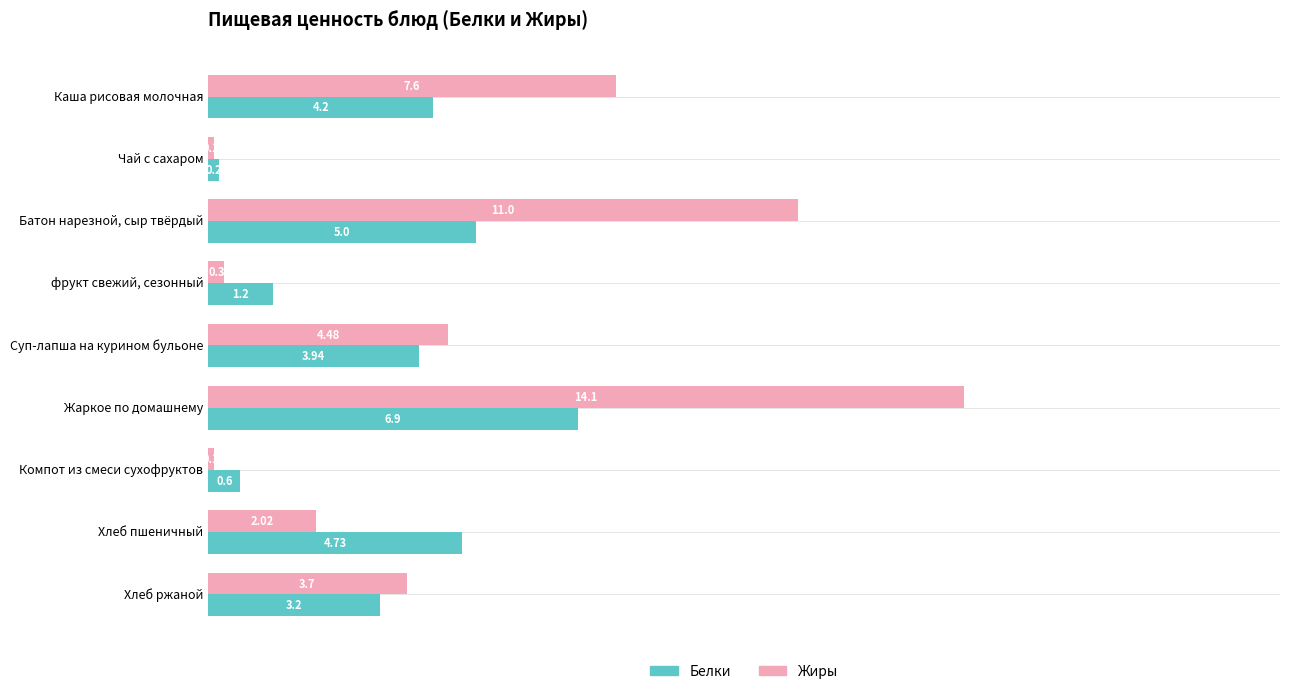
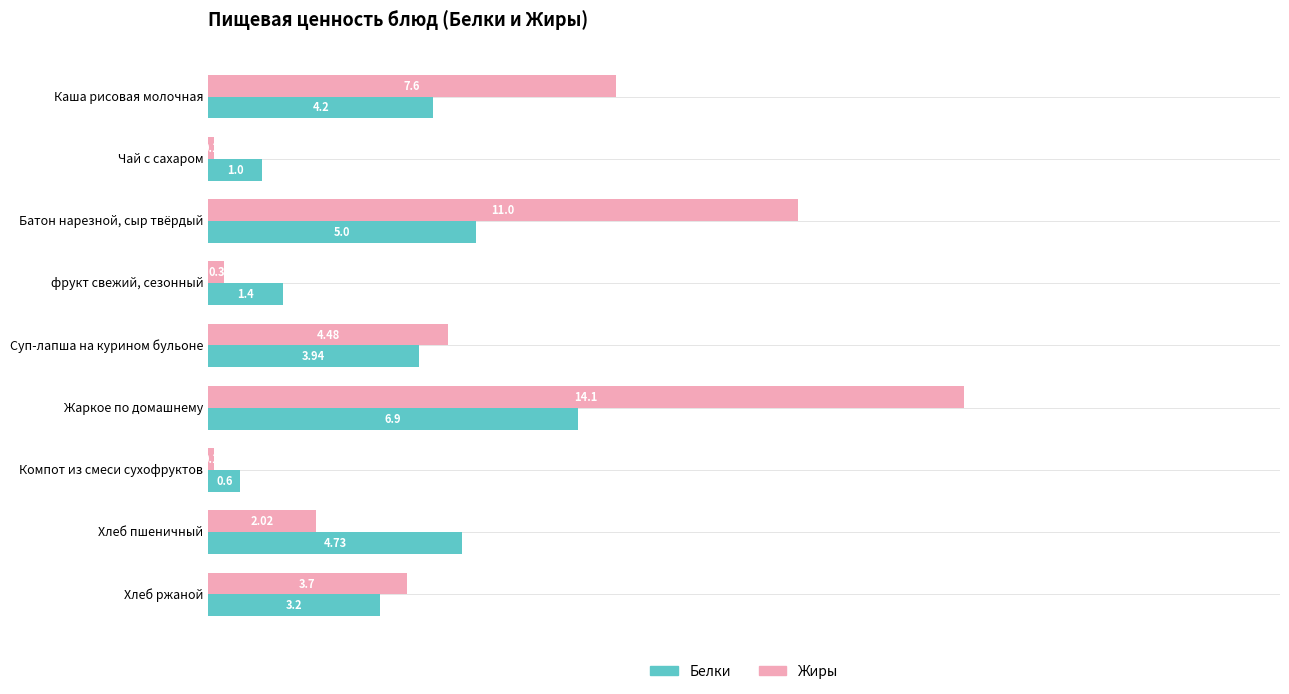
Белки, Чай с сахаром: 0.2 -> 1.0
Белки, фрукт свежий, сезонный: 1.2 -> 1.4
